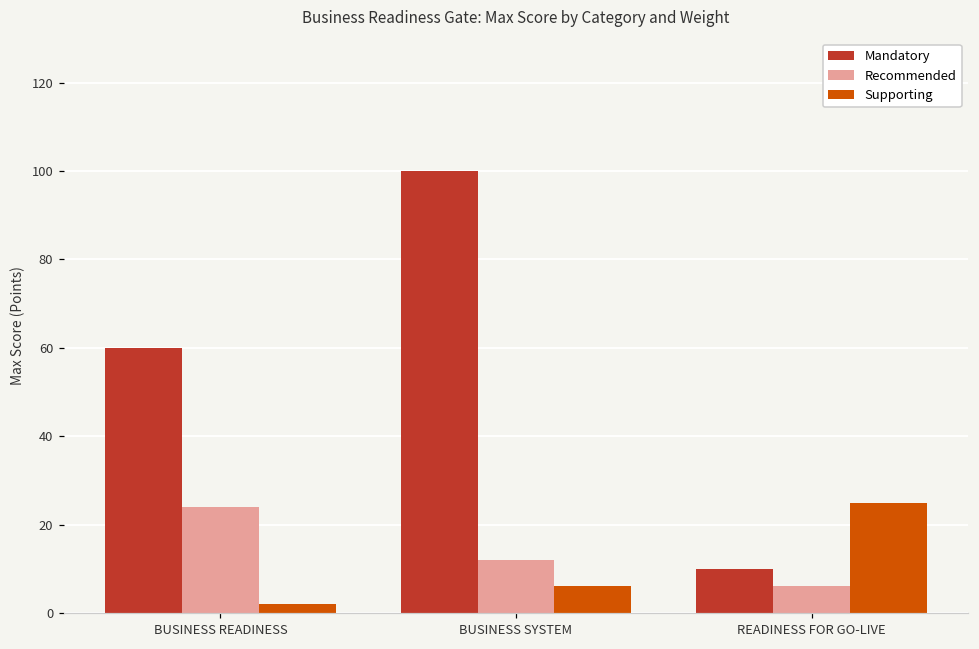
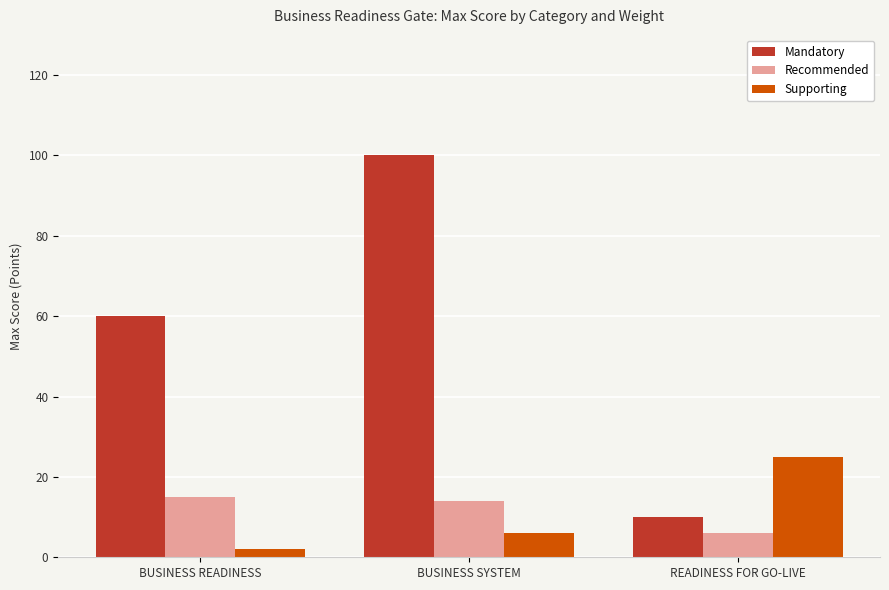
Recommended, BUSINESS READINESS: 24 -> 15
Recommended, BUSINESS SYSTEM: 12 -> 14
